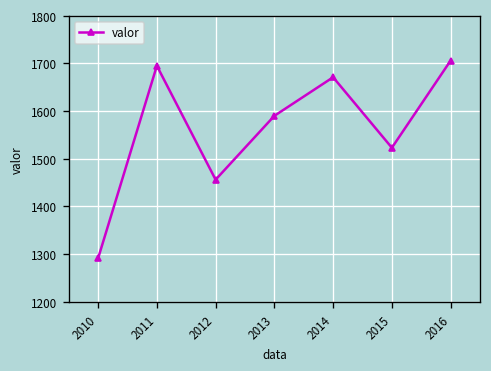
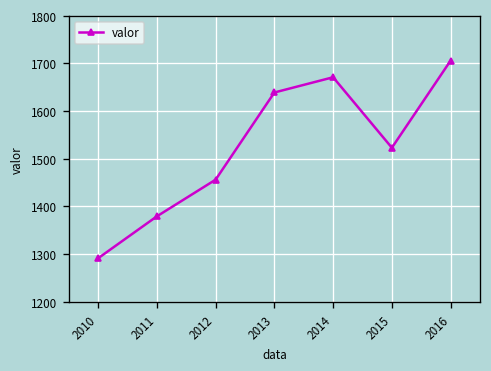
2011: 1700 -> 1380
2013: 1590 -> 1640
